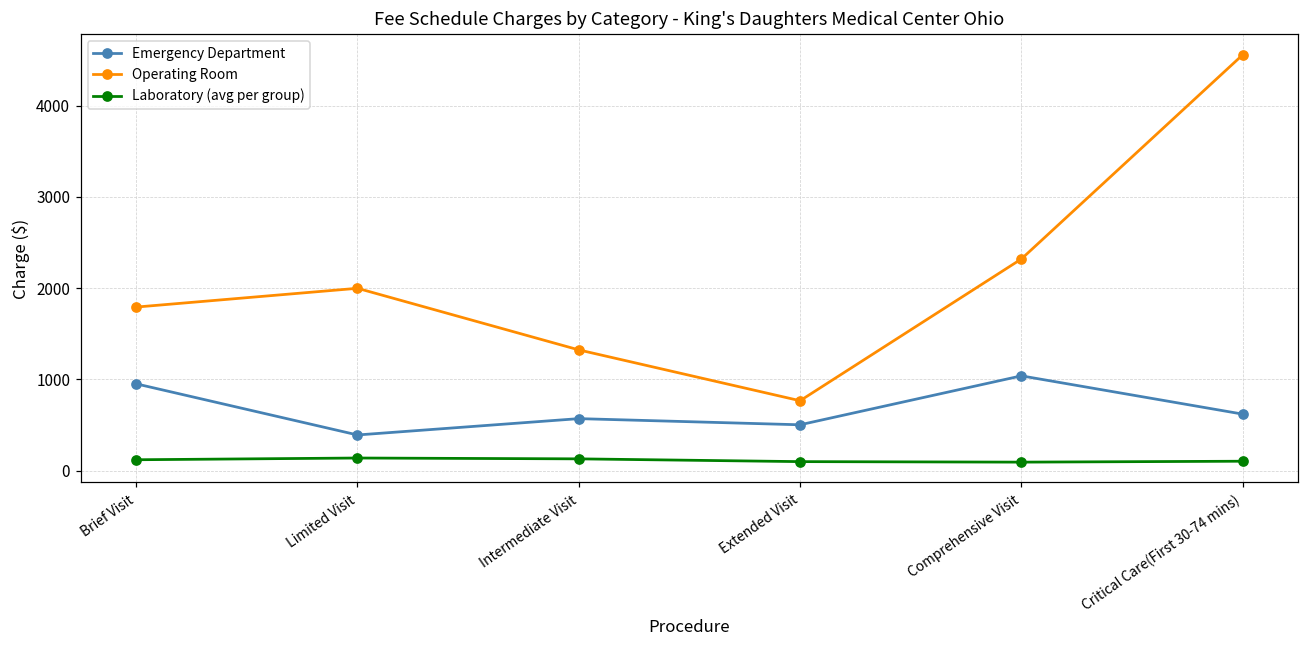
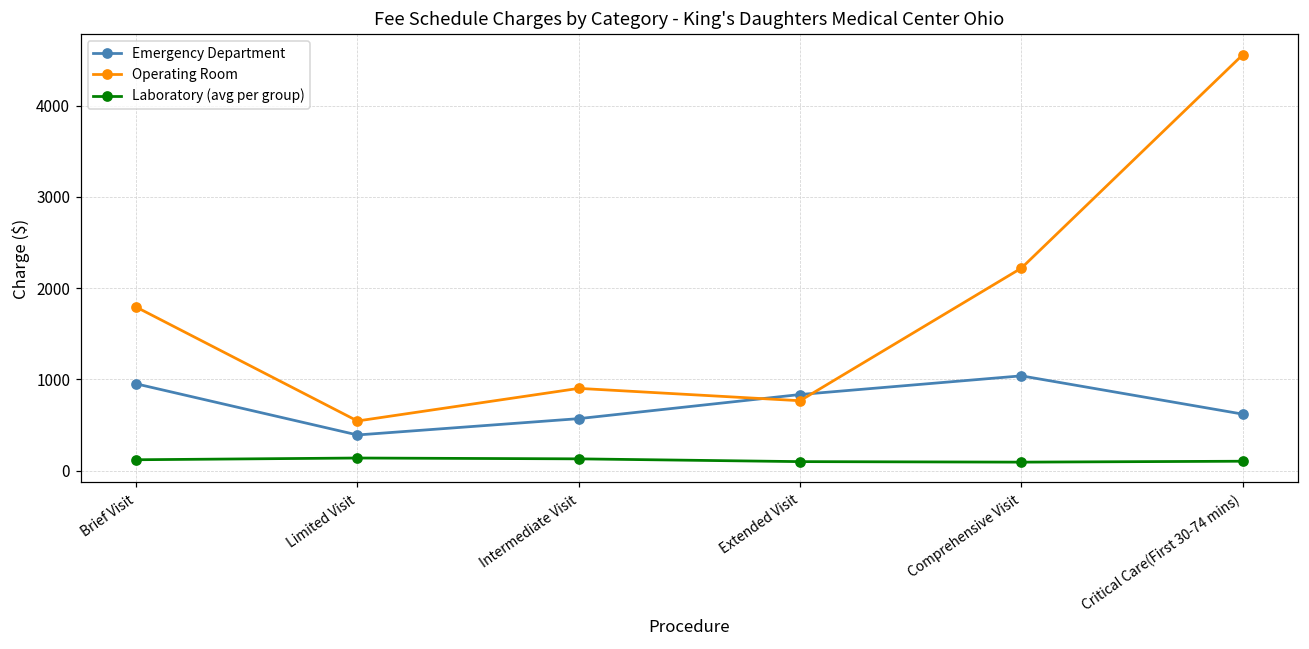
Operating Room, Limited Visit: 2000 -> 500
Operating Room, Intermediate Visit: 1300 -> 900
Emergency Department, Extended Visit: 500 -> 800
Operating Room, Comprehensive Visit: 2300 -> 2200
